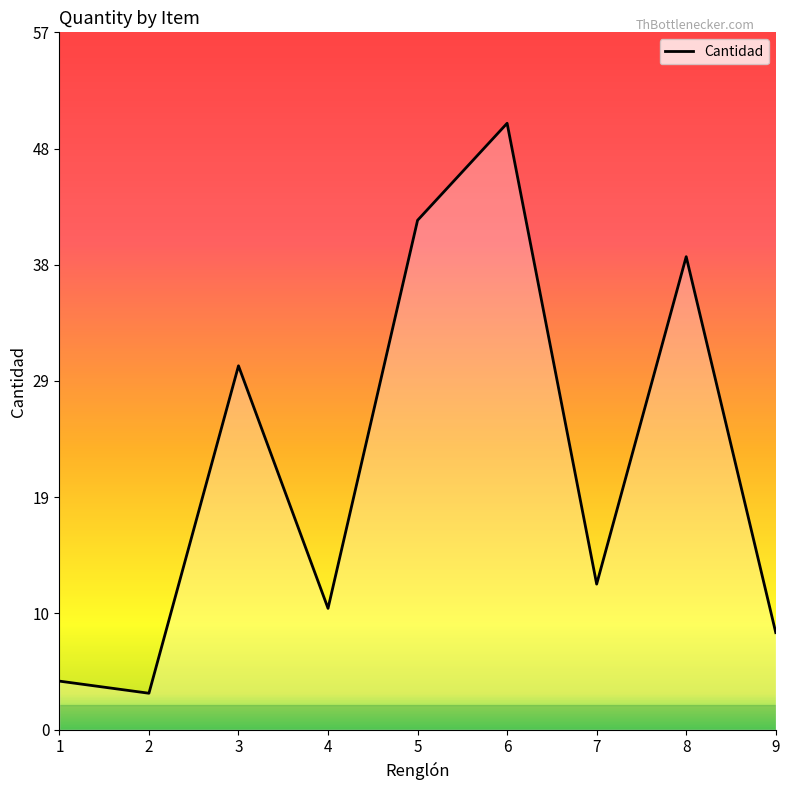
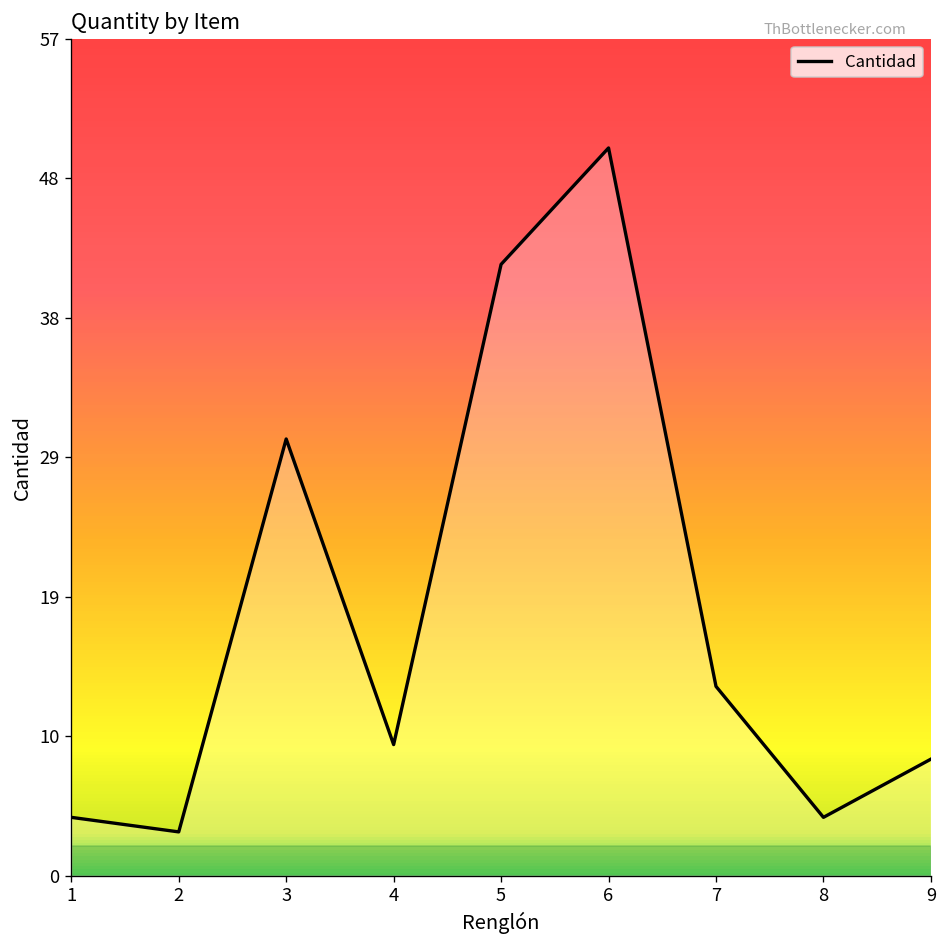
4: 10 -> 9
7: 12 -> 13
8: 39 -> 4
